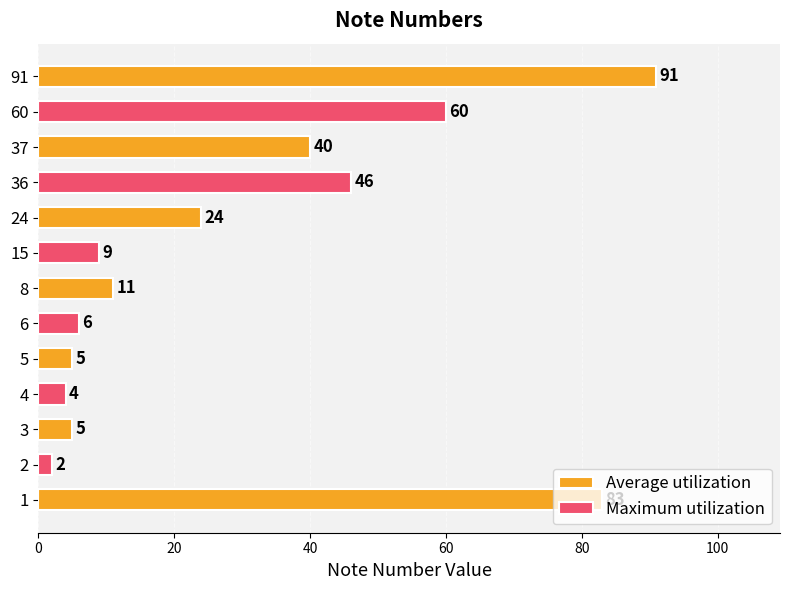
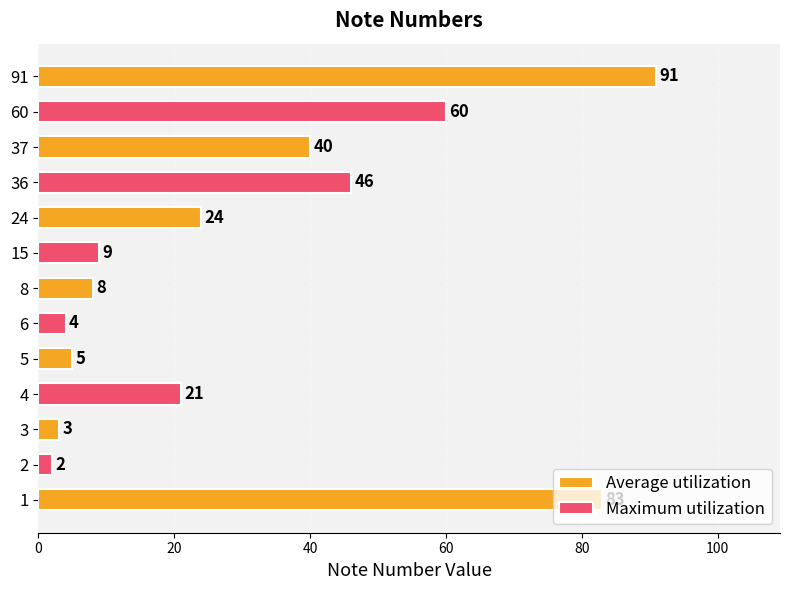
Average utilization, 8: 11 -> 8
Maximum utilization, 6: 6 -> 4
Maximum utilization, 4: 4 -> 21
Average utilization, 3: 5 -> 3
